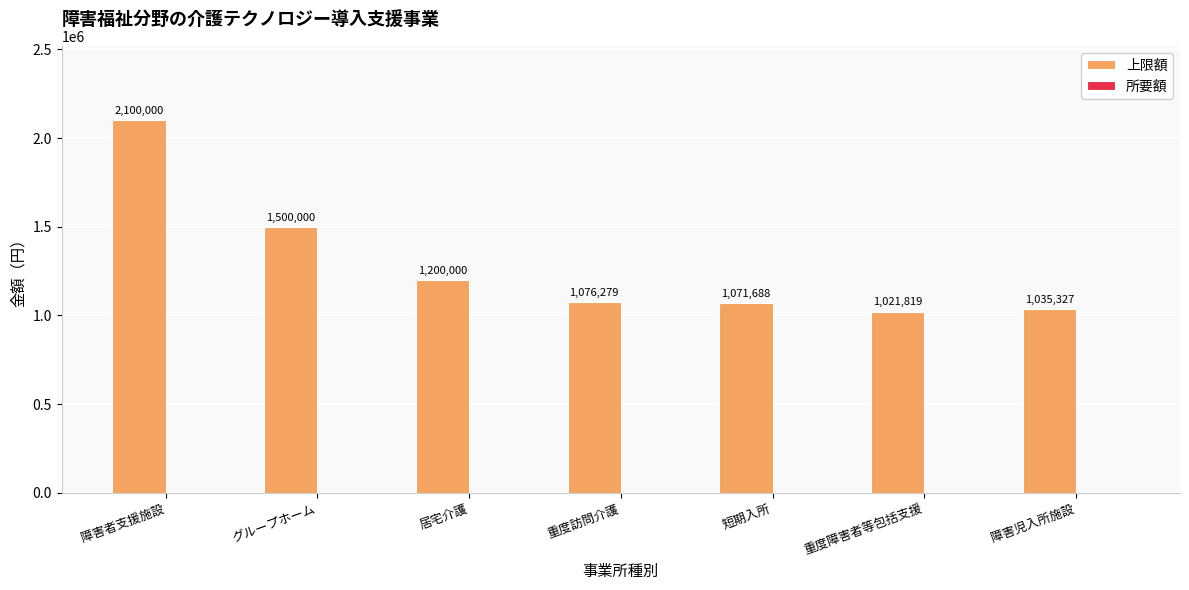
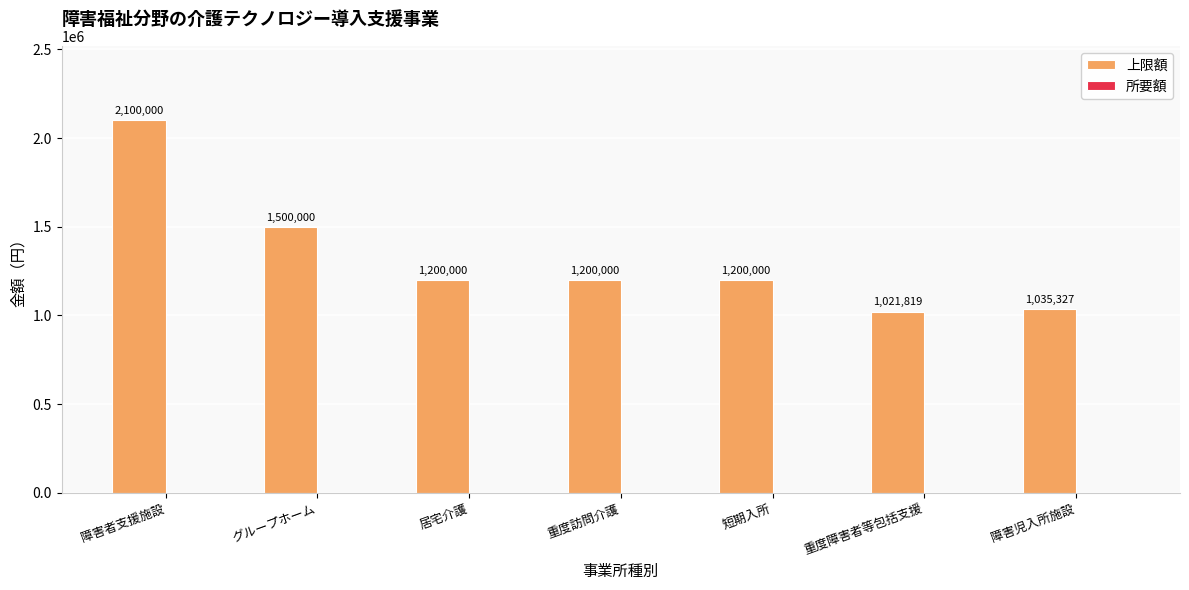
上限額, 重度訪問介護: 1,076,279 -> 1,200,000
上限額, 短期入所: 1,071,688 -> 1,200,000
